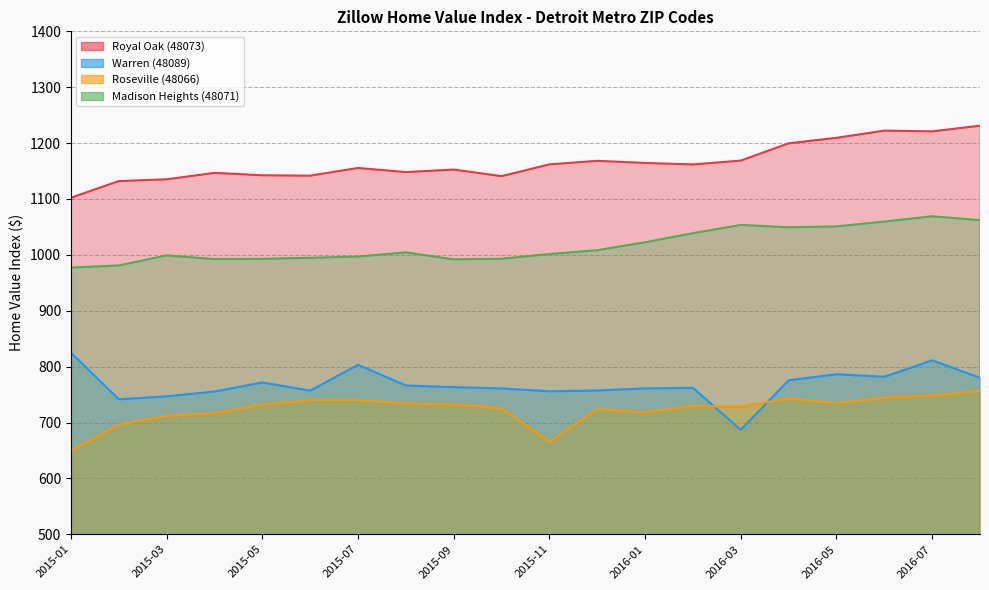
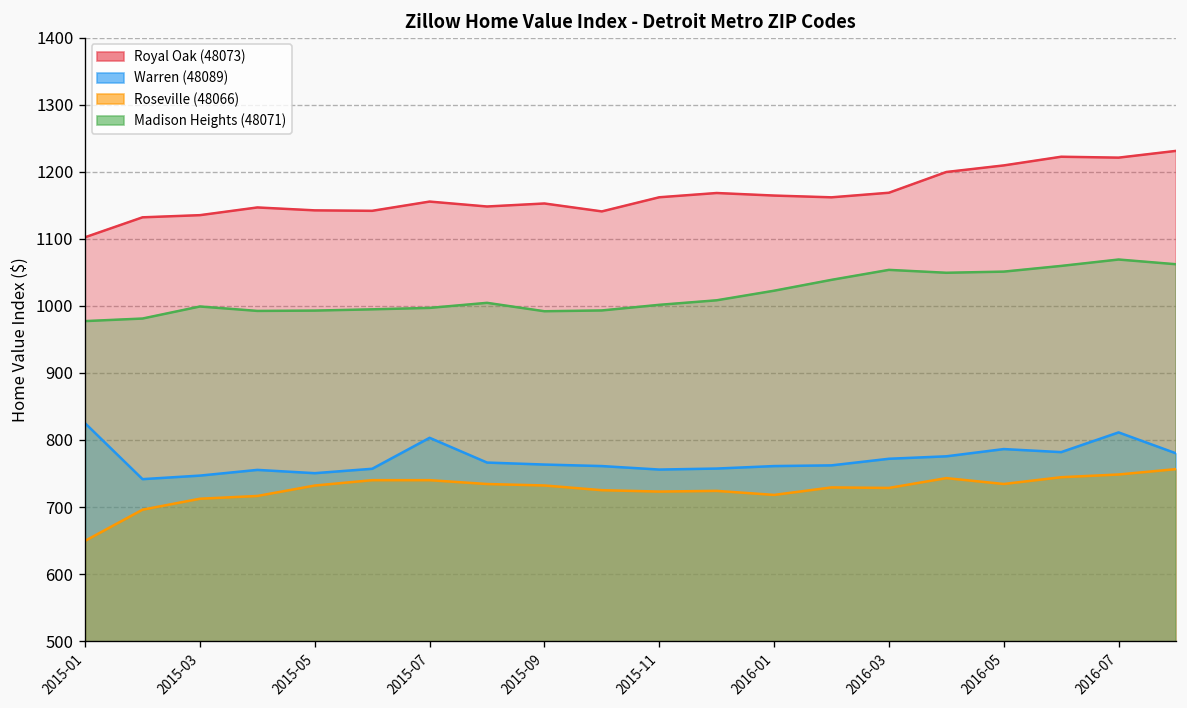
Warren (48089), 2015-05: 770 -> 750
Roseville (48066), 2015-11: 670 -> 720
Warren (48089), 2016-03: 690 -> 770
